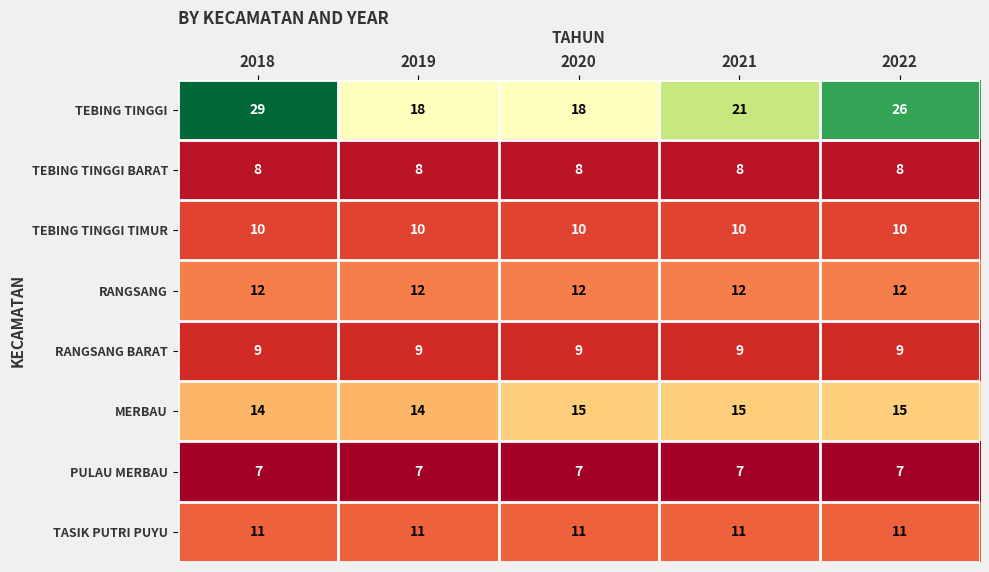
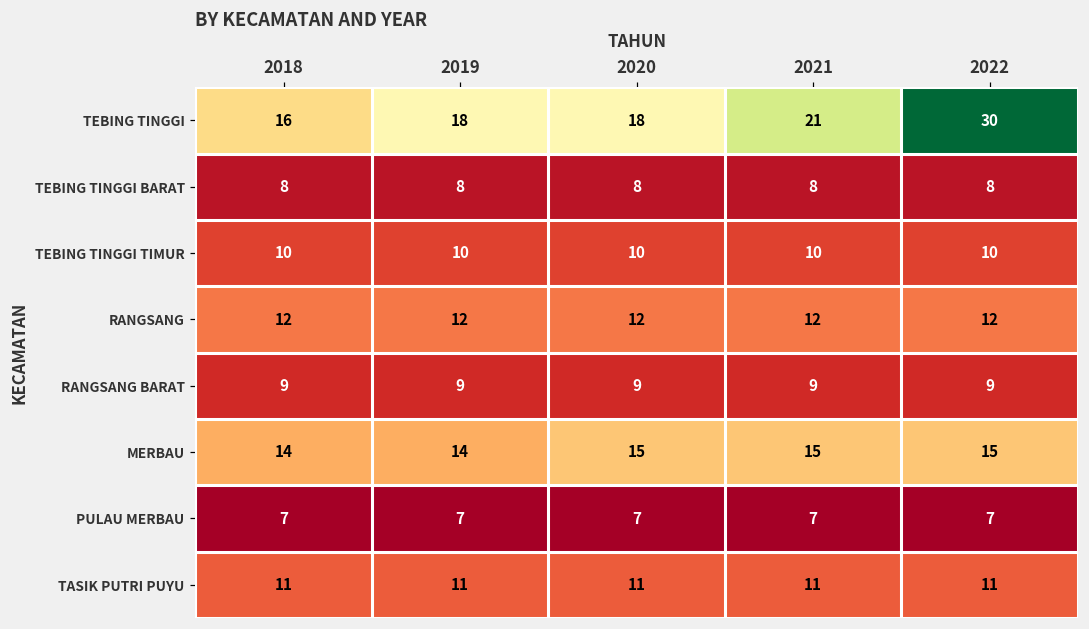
TEBING TINGGI, 2018: 29 -> 16
TEBING TINGGI, 2022: 26 -> 30
